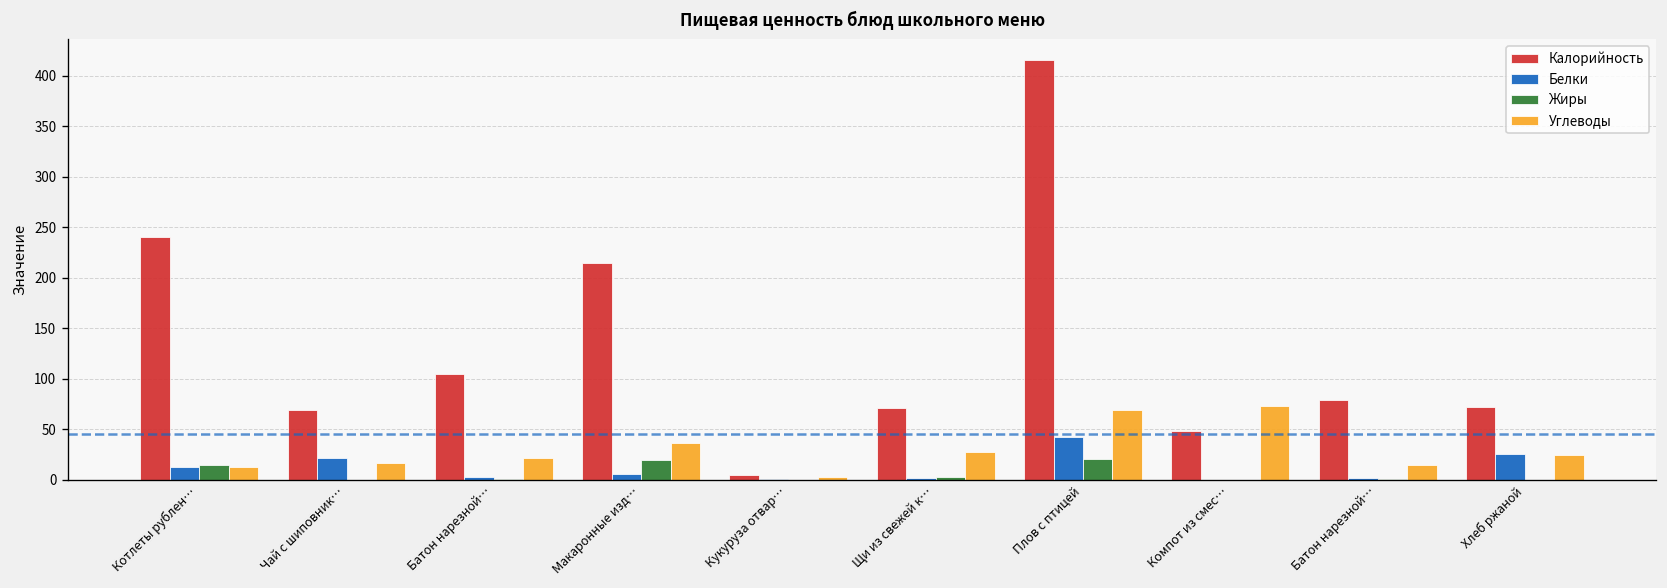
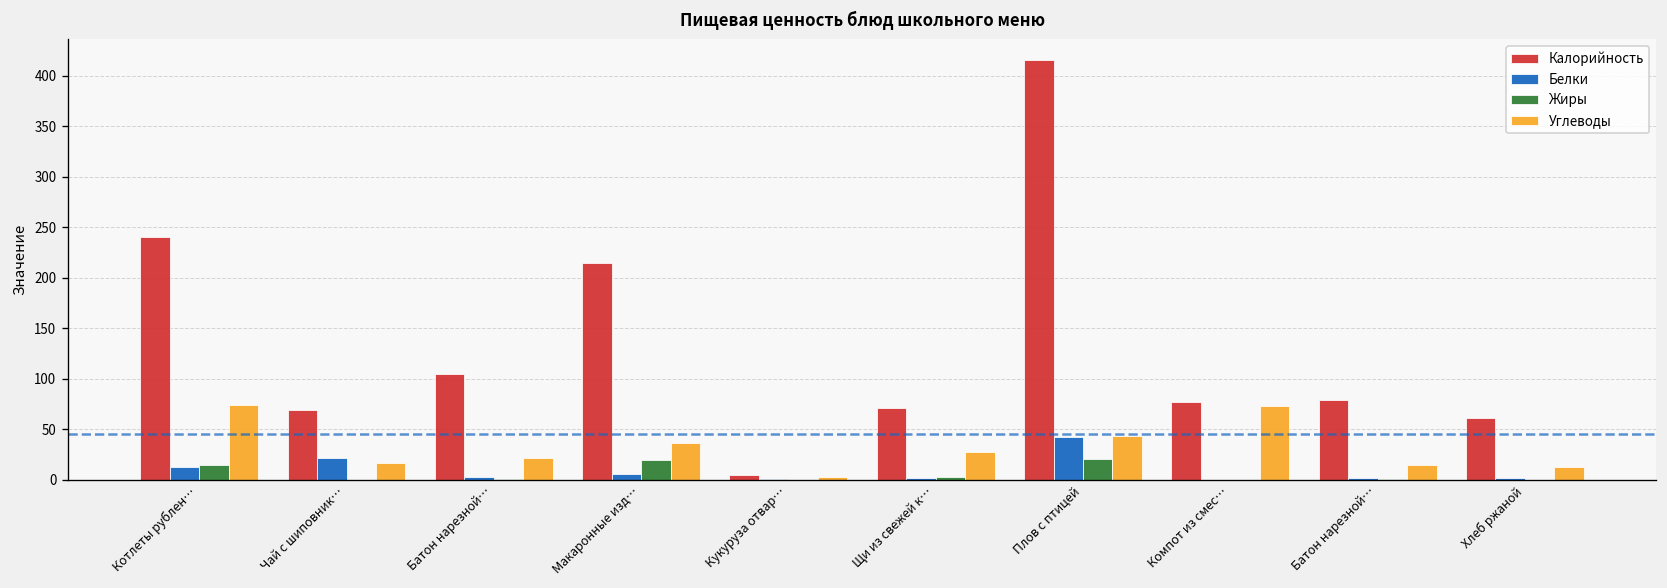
Углеводы, Котлеты рублен…: 10 -> 70
Углеводы, Плов с птицей: 70 -> 40
Калорийность, Компот из смес…: 50 -> 80
Калорийность, Хлеб ржаной: 70 -> 60
Белки, Хлеб ржаной: 30 -> 0
Углеводы, Хлеб ржаной: 20 -> 10
